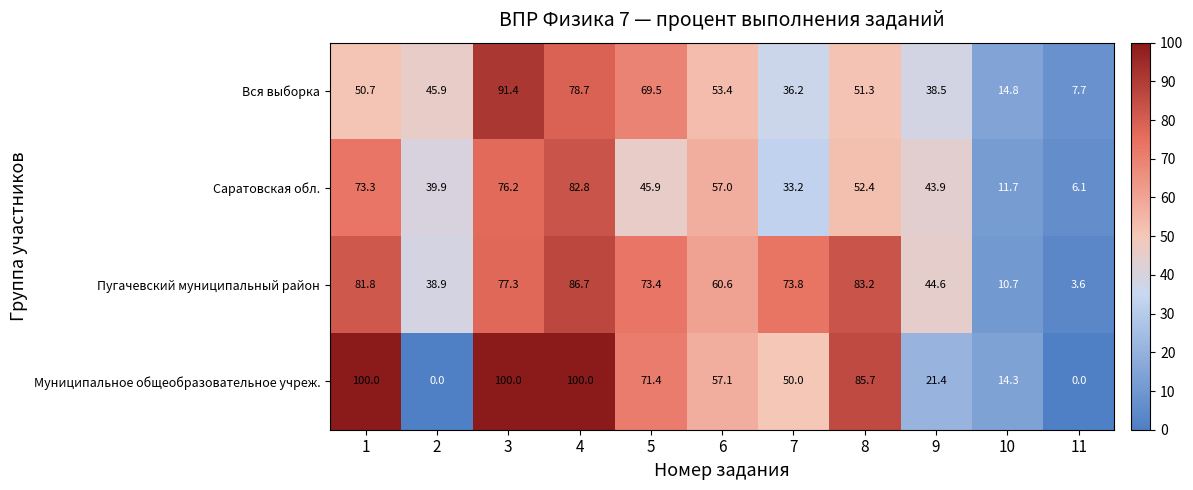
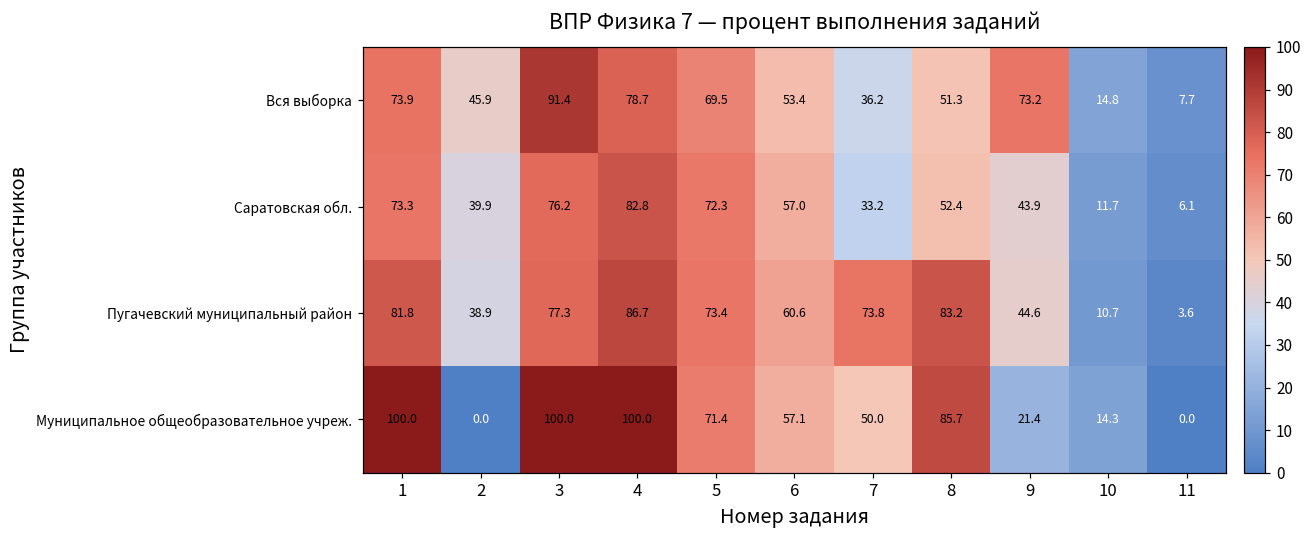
Вся выборка, 1: 50.7 -> 73.9
Вся выборка, 9: 38.5 -> 73.2
Саратовская обл., 5: 45.9 -> 72.3
